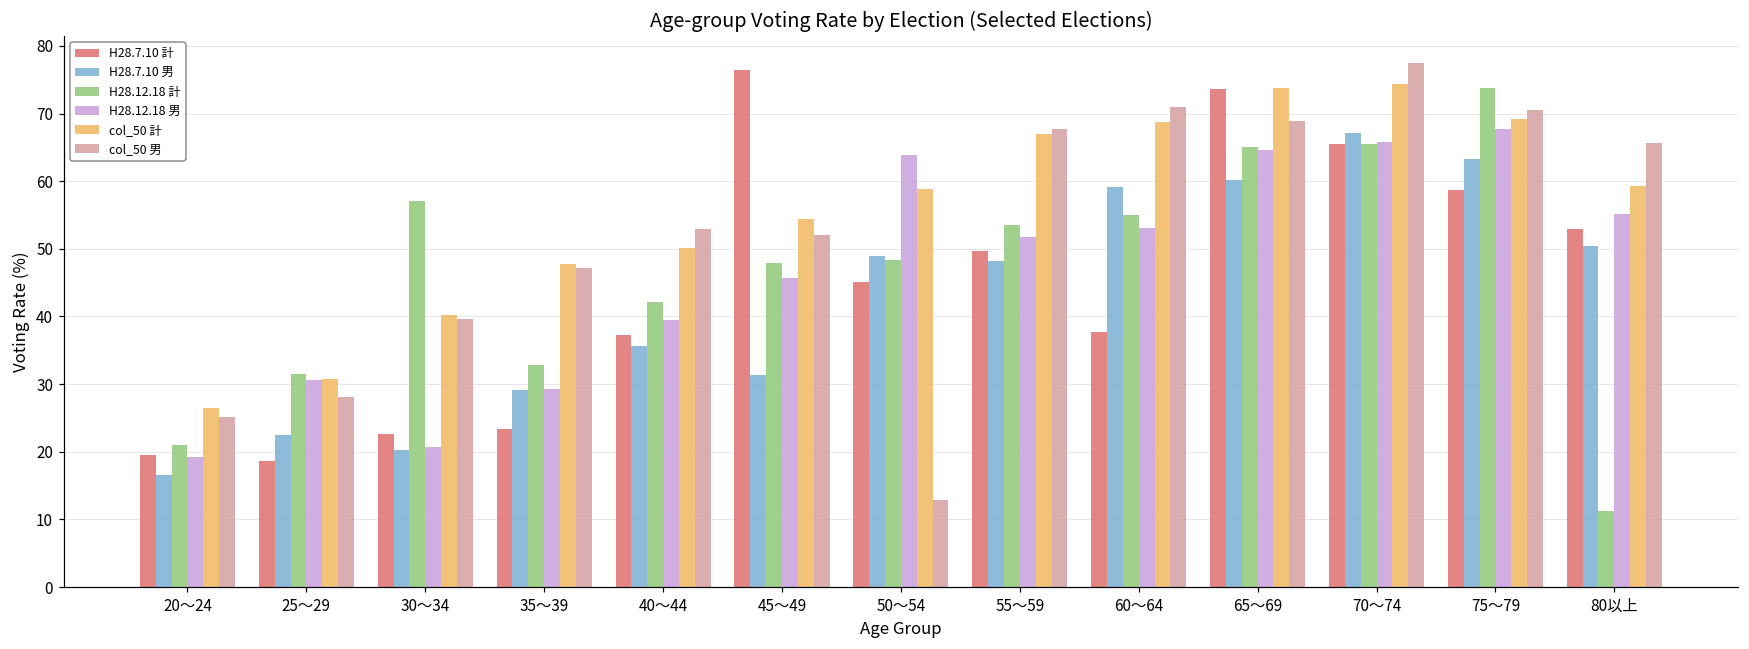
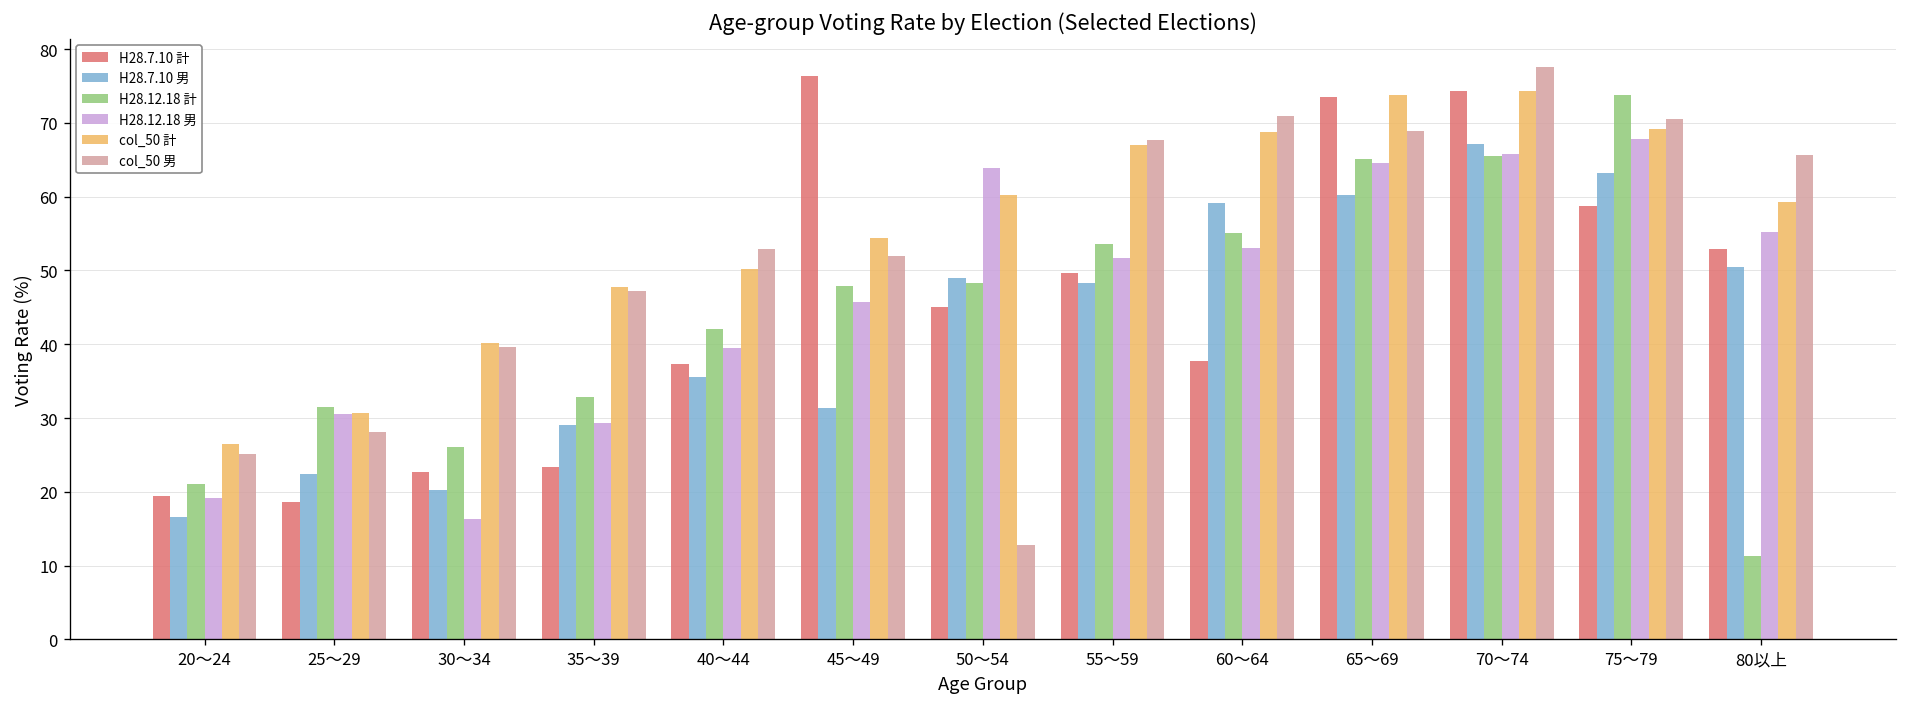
H28.12.18 計, 30～34: 57 -> 26
H28.12.18 男, 30～34: 21 -> 16
col_50 計, 50～54: 59 -> 60
H28.7.10 計, 70～74: 66 -> 74
